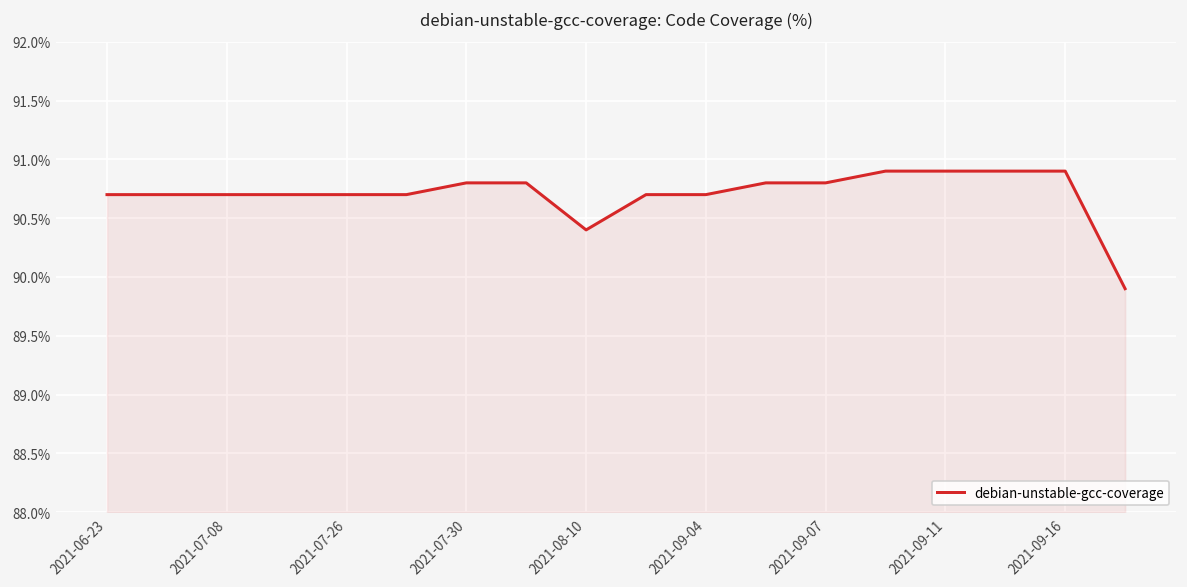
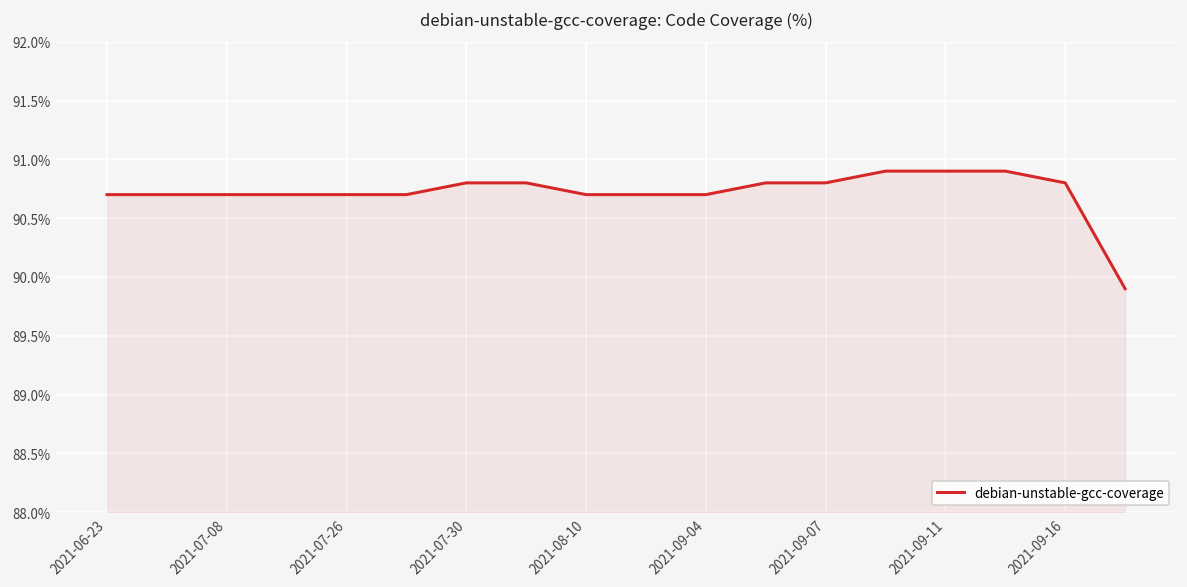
2021-08-10: 90.4% -> 90.7%
2021-09-16: 90.9% -> 90.8%
